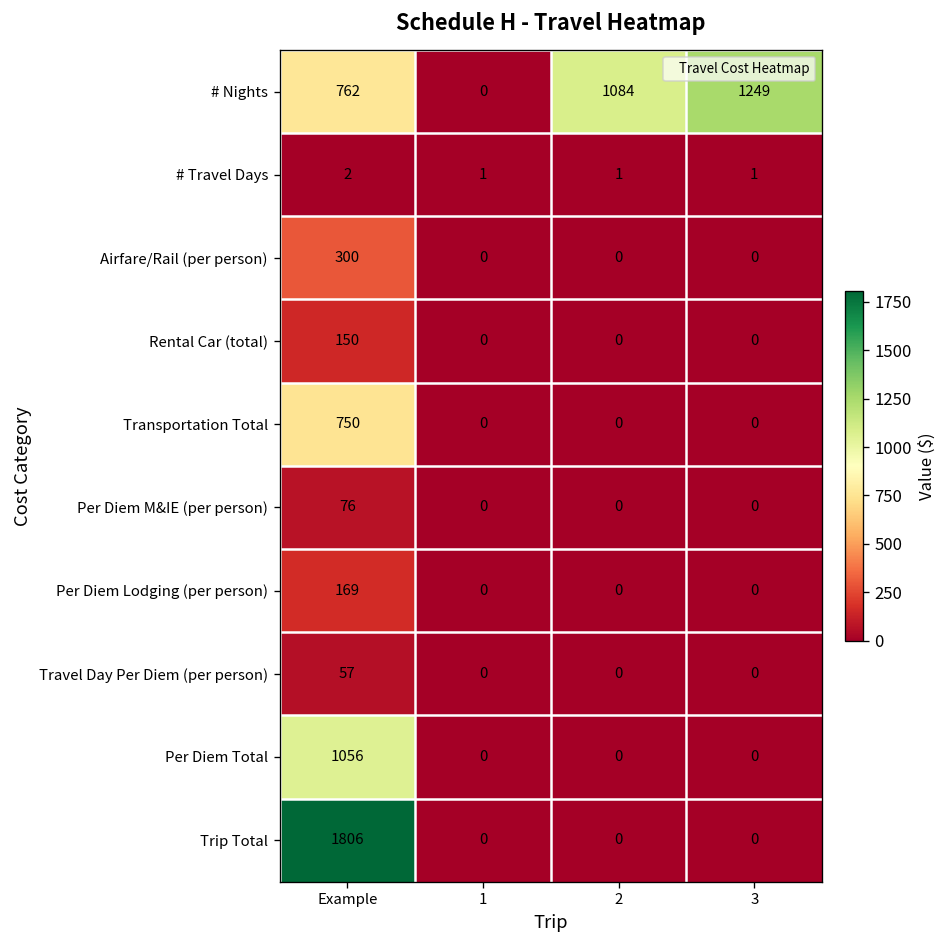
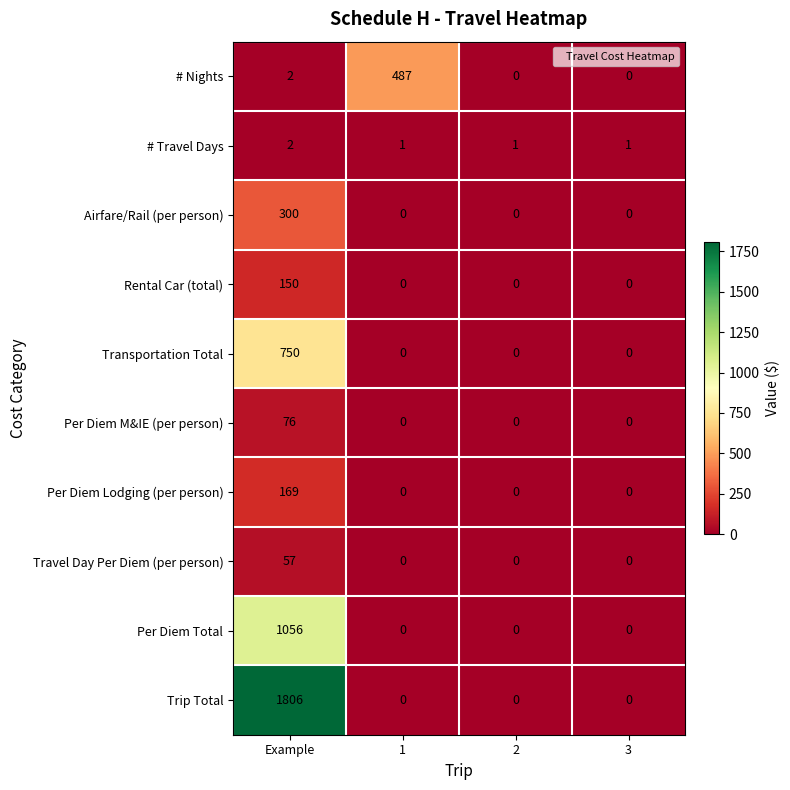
# Nights, Example: 762 -> 2
# Nights, 1: 0 -> 487
# Nights, 2: 1084 -> 0
# Nights, 3: 1249 -> 0
